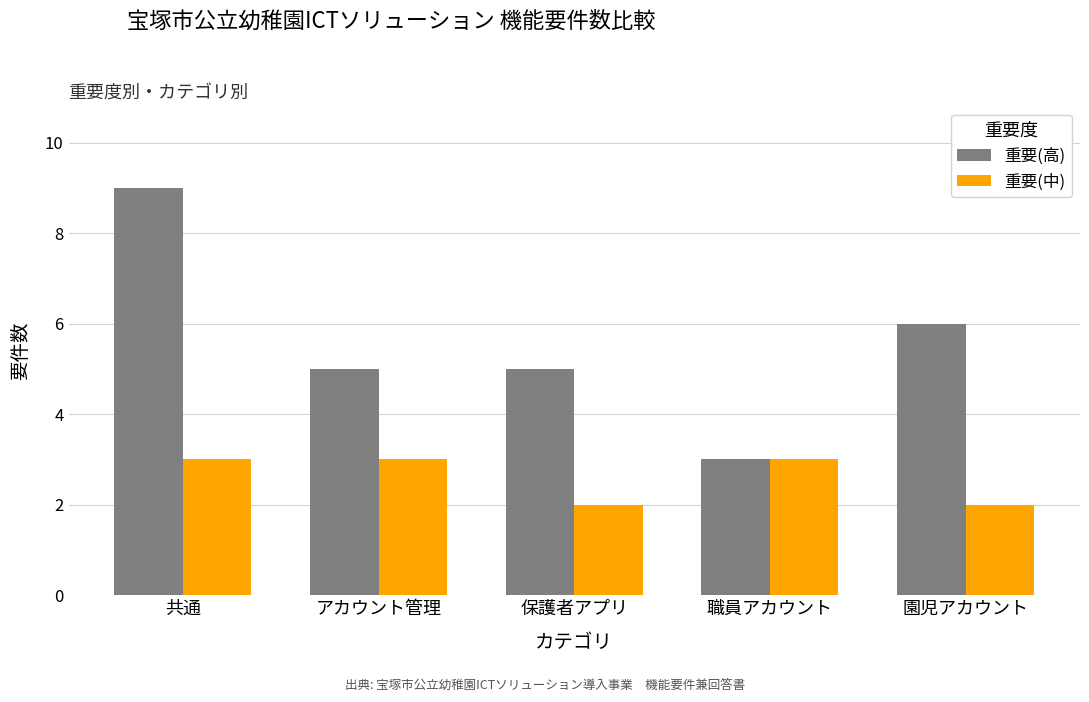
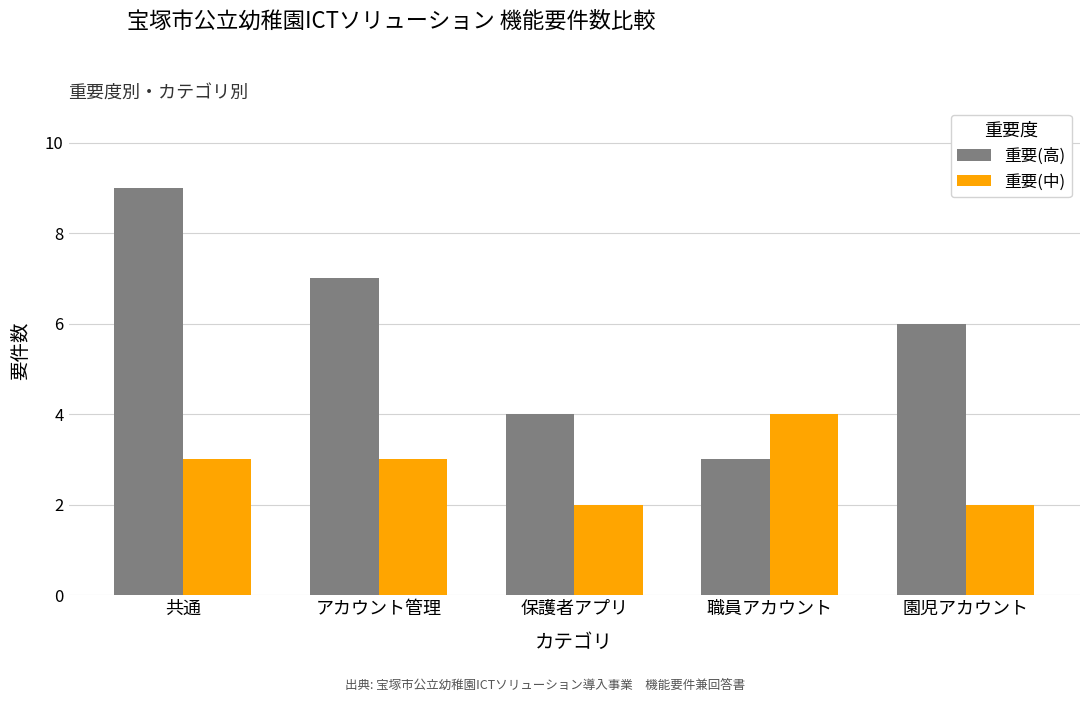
重要(高), アカウント管理: 5 -> 7
重要(高), 保護者アプリ: 5 -> 4
重要(中), 職員アカウント: 3 -> 4
